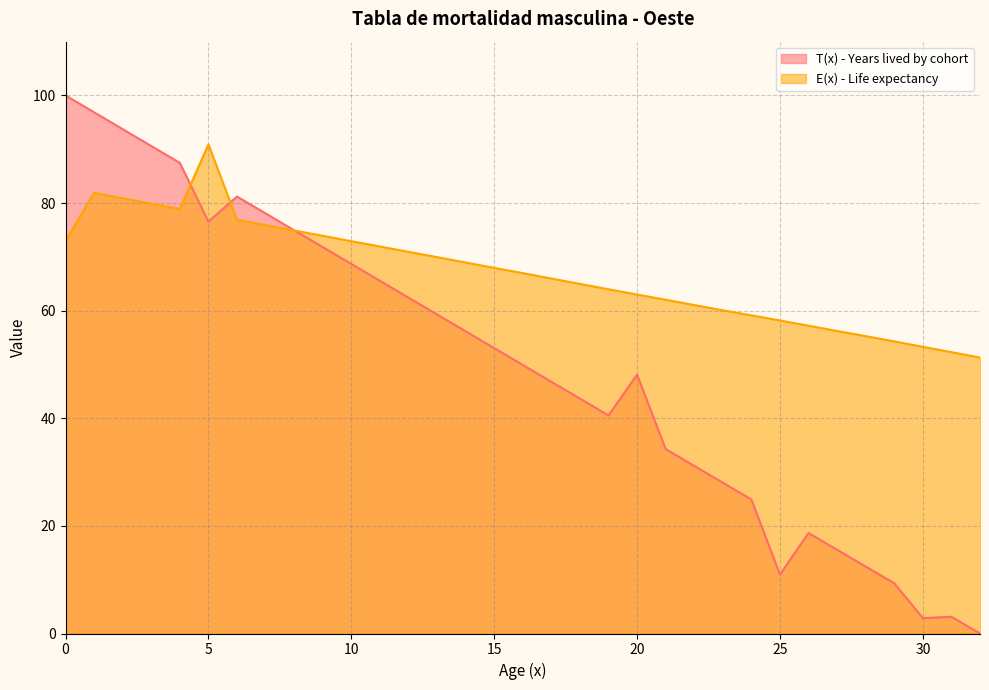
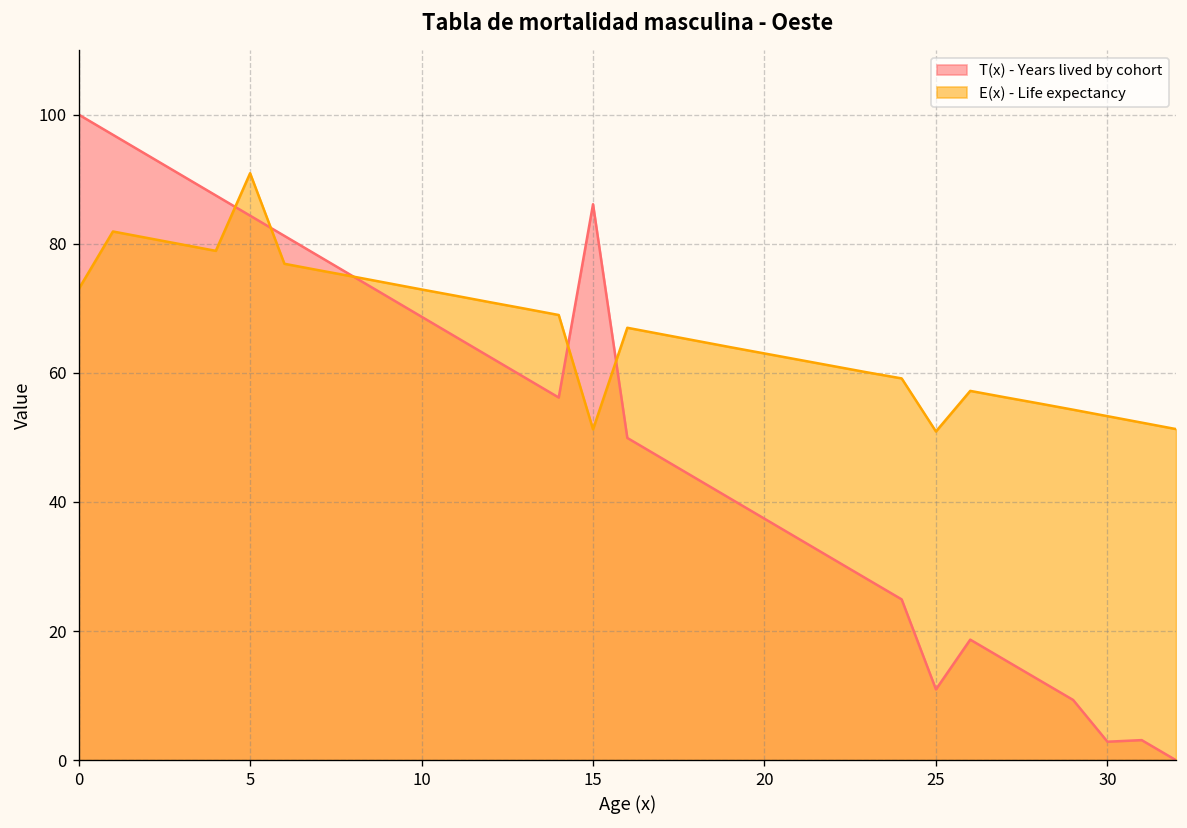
T(x) - Years lived by cohort, 5: 77 -> 84
T(x) - Years lived by cohort, 15: 53 -> 86
E(x) - Life expectancy, 15: 68 -> 51
T(x) - Years lived by cohort, 20: 48 -> 37
E(x) - Life expectancy, 25: 58 -> 51
